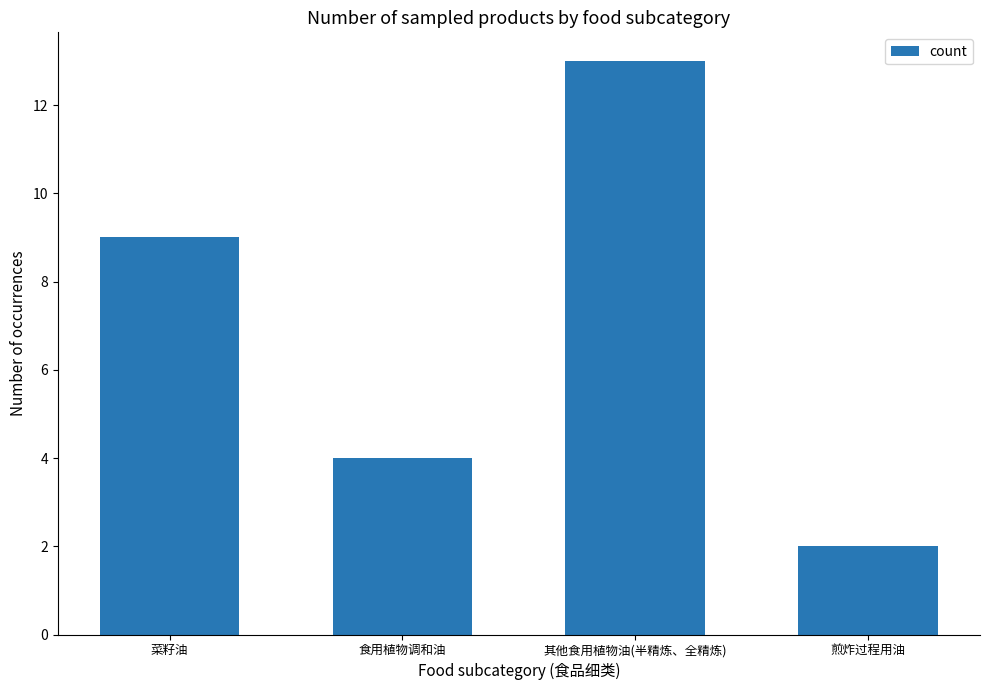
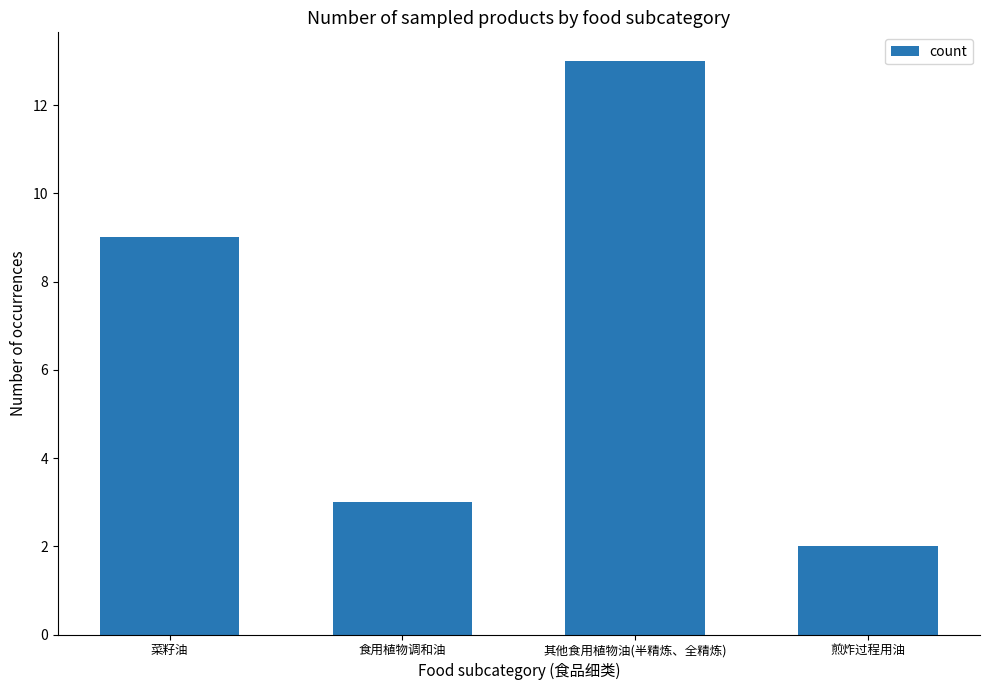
食用植物调和油: 4 -> 3
